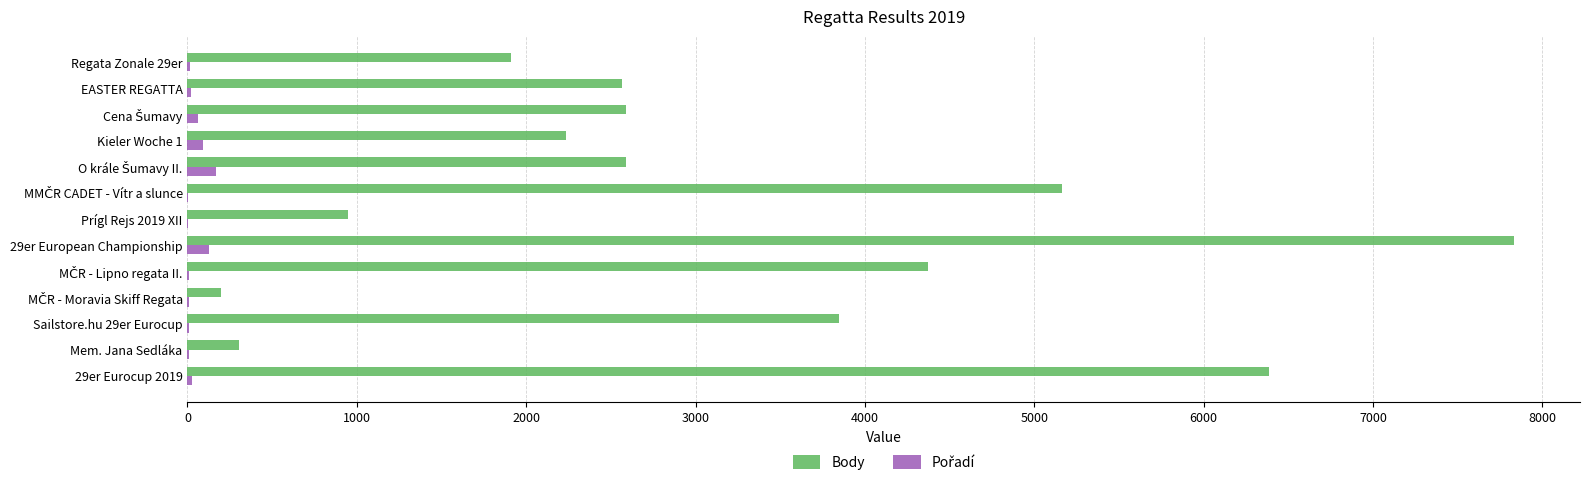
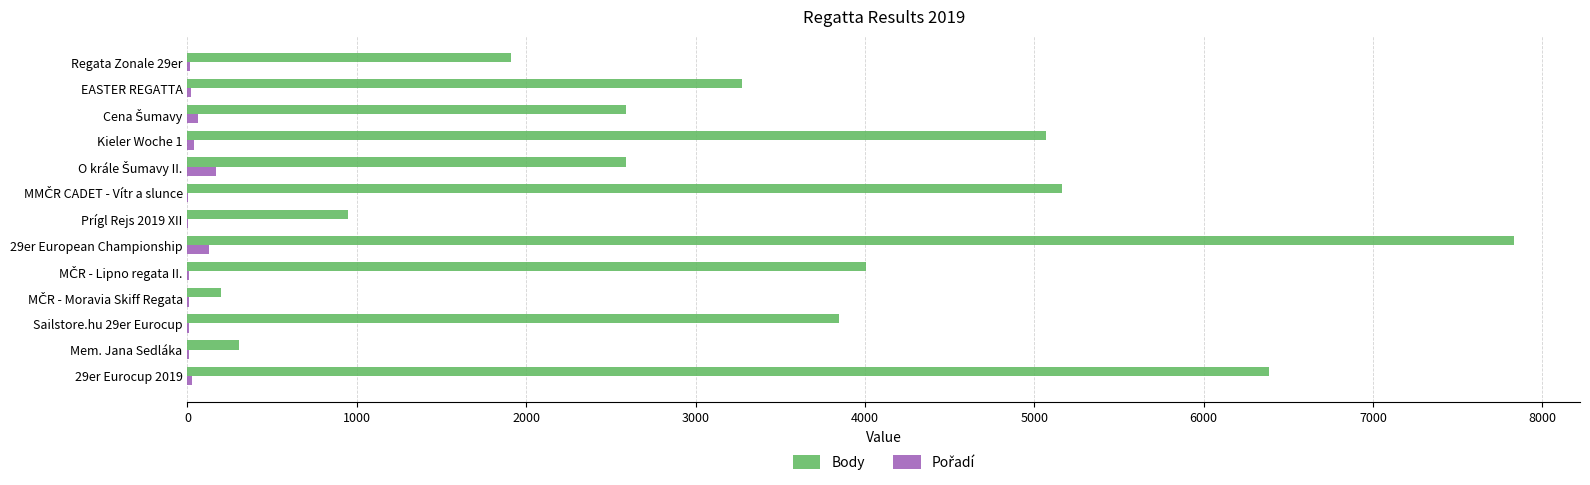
Body, EASTER REGATTA: 2560 -> 3270
Body, Kieler Woche 1: 2240 -> 5070
Pořadí, Kieler Woche 1: 90 -> 40
Body, MČR - Lipno regata II.: 4370 -> 4010
